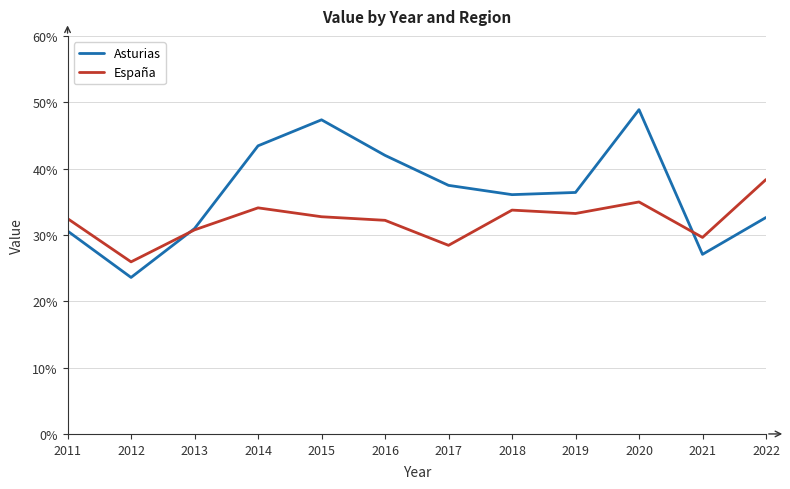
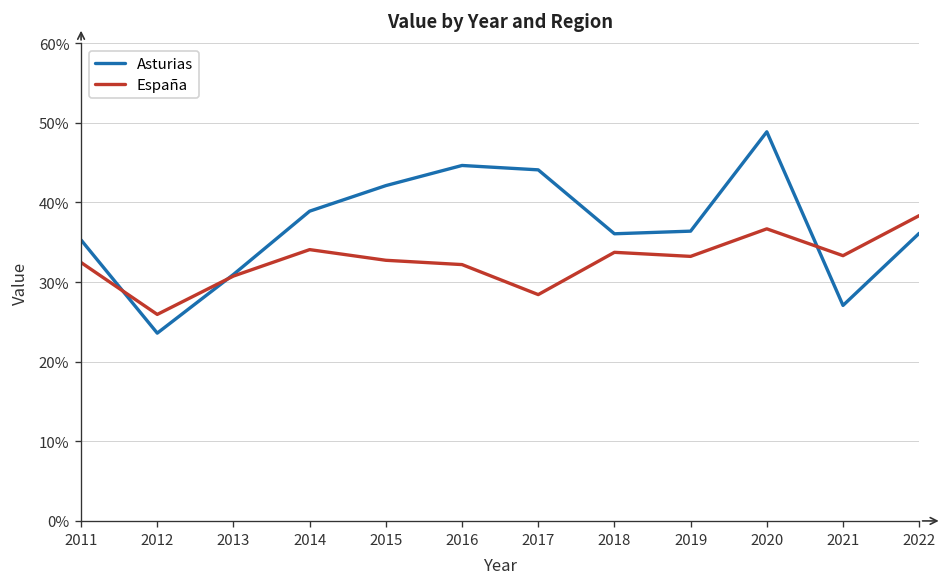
Asturias, 2011: 31% -> 35%
Asturias, 2014: 43% -> 39%
Asturias, 2015: 47% -> 42%
Asturias, 2016: 42% -> 45%
Asturias, 2017: 37% -> 44%
España, 2020: 35% -> 37%
España, 2021: 30% -> 33%
Asturias, 2022: 33% -> 36%
